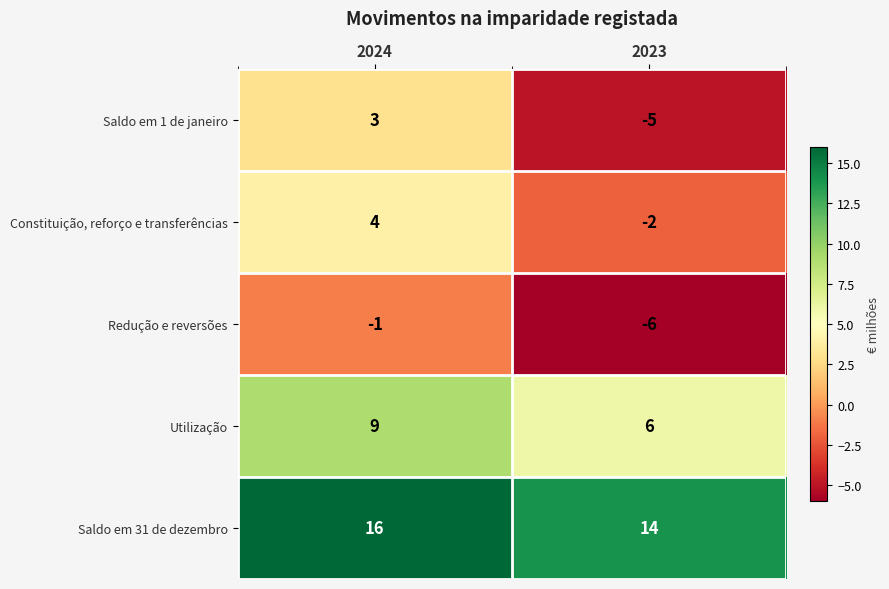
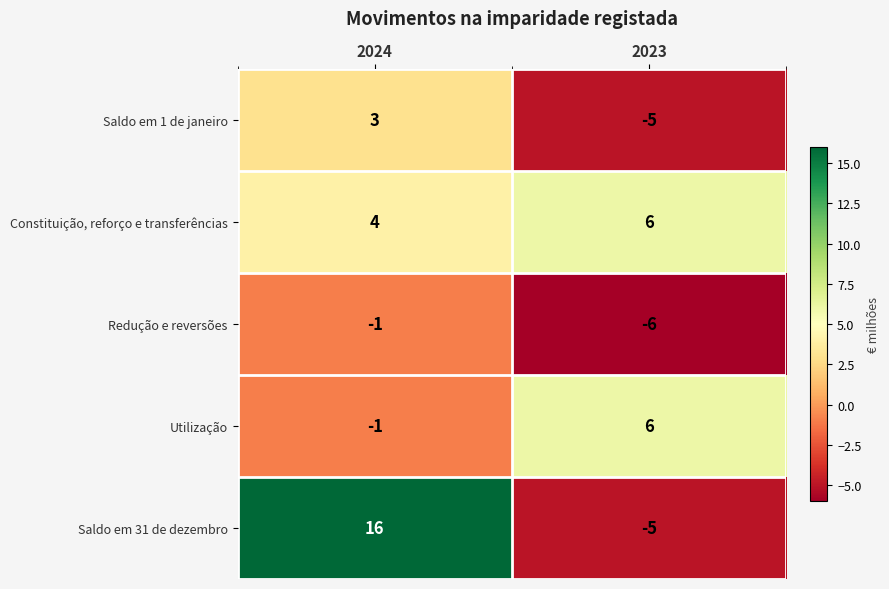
Constituição, reforço e transferências, 2023: -2 -> 6
Utilização, 2024: 9 -> -1
Saldo em 31 de dezembro, 2023: 14 -> -5
